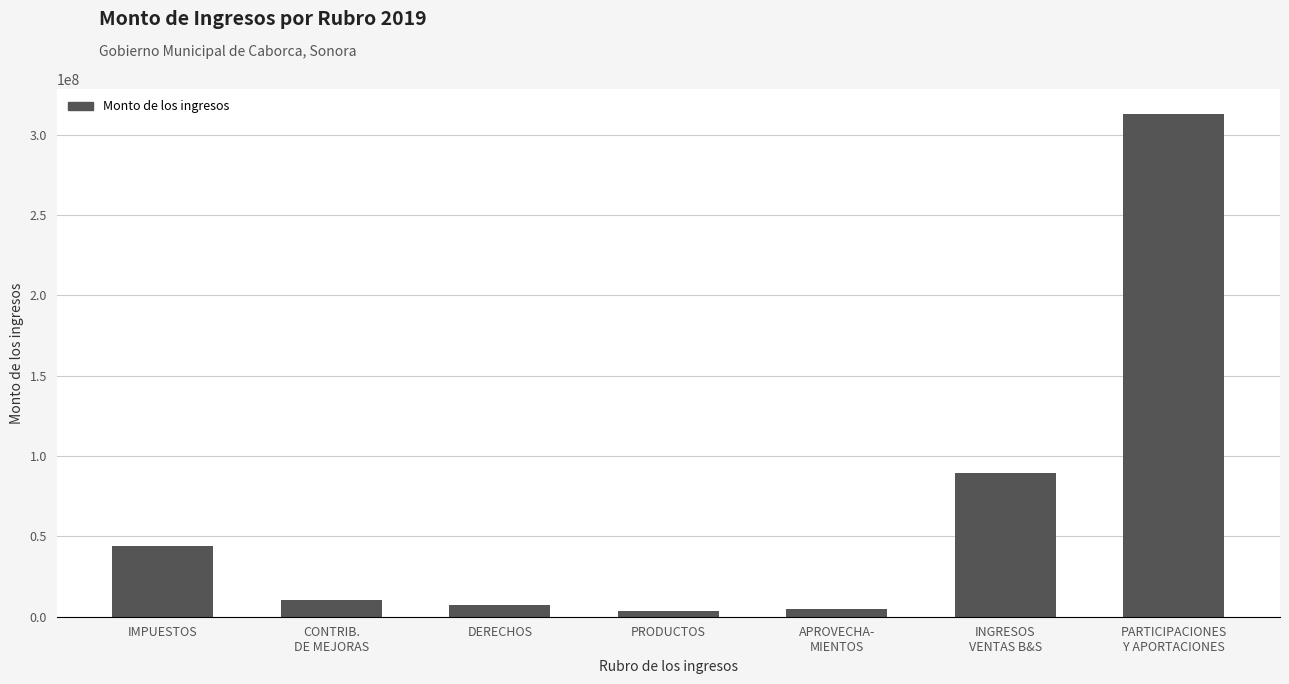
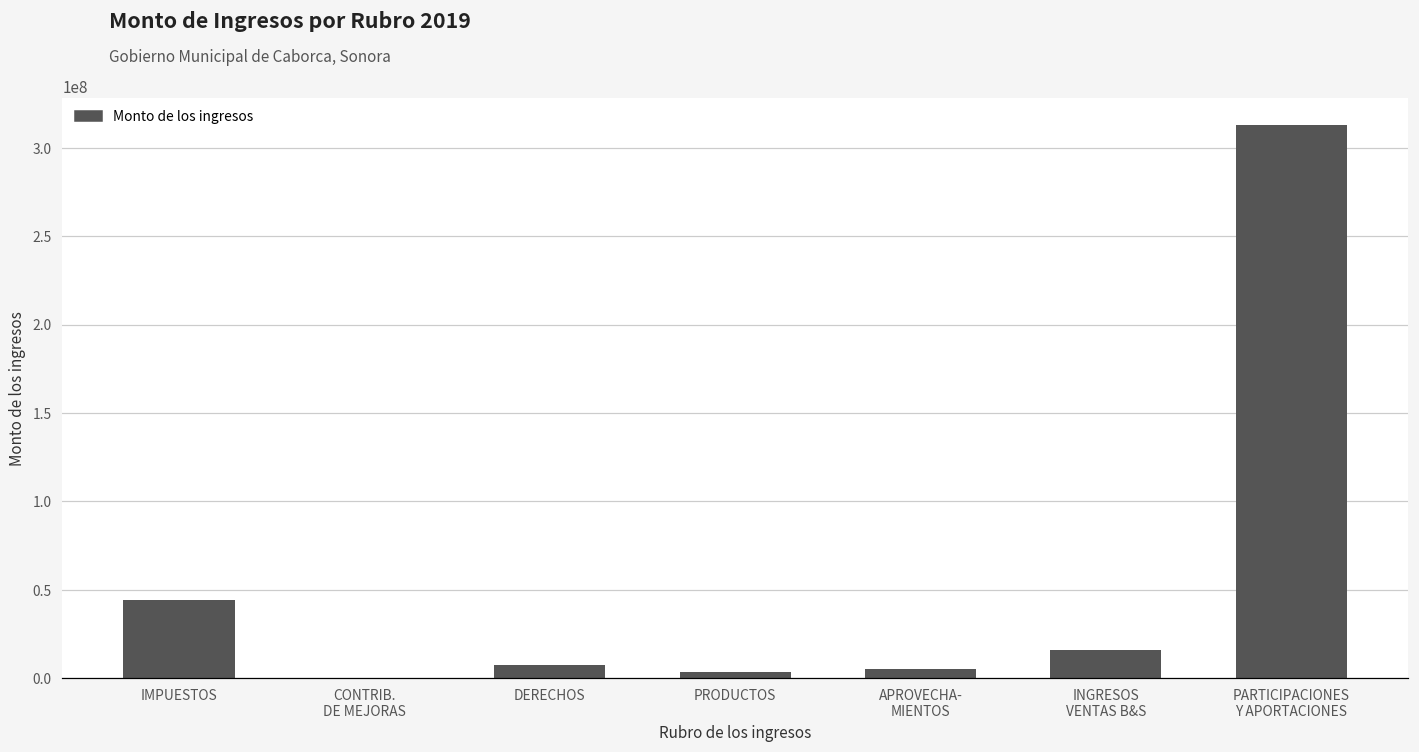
CONTRIB. DE MEJORAS: 10000000 -> 0
INGRESOS VENTAS B&S: 90000000 -> 16000000
